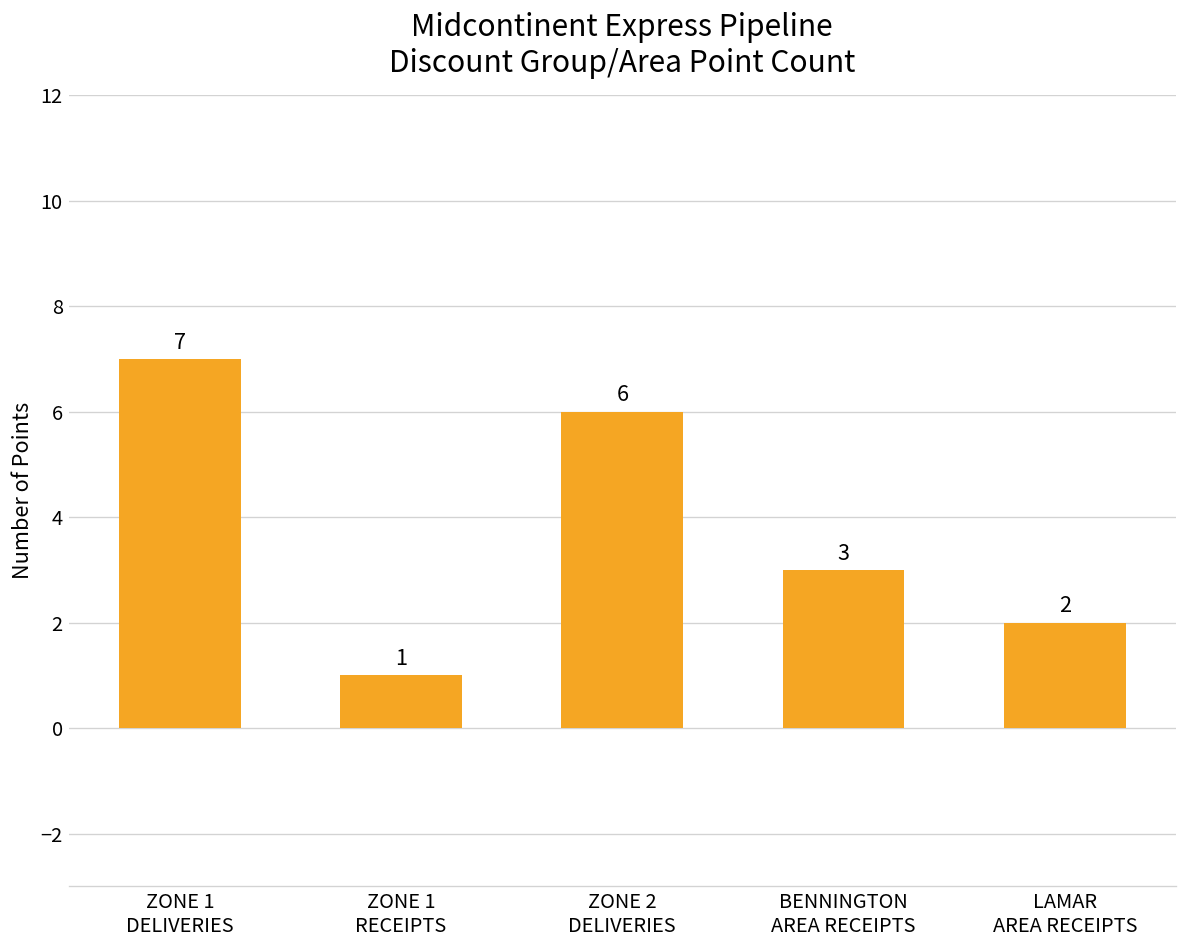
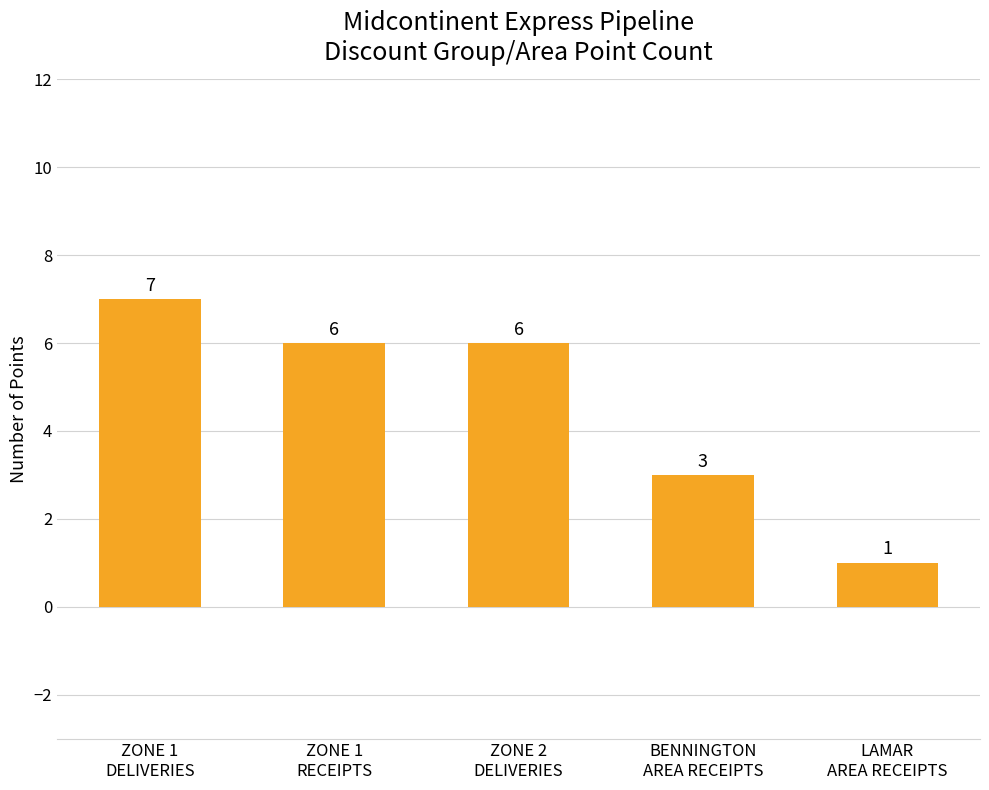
ZONE 1 RECEIPTS: 1 -> 6
LAMAR AREA RECEIPTS: 2 -> 1
